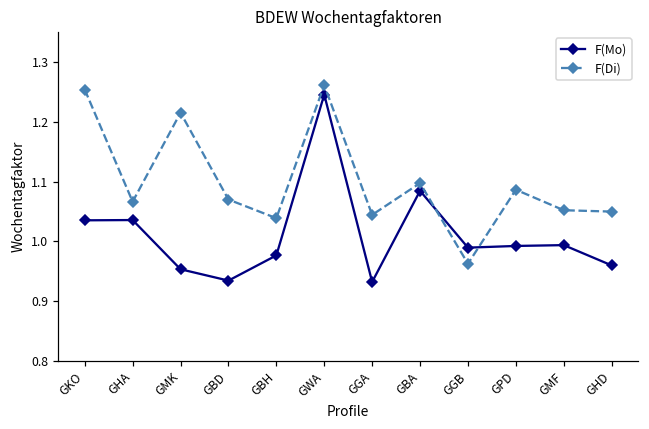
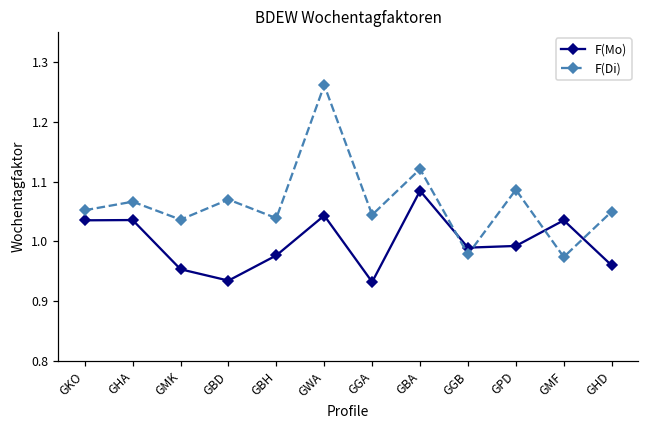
F(Di), GKO: 1.25 -> 1.05
F(Di), GMK: 1.22 -> 1.04
F(Mo), GWA: 1.25 -> 1.04
F(Di), GBA: 1.10 -> 1.12
F(Di), GGB: 0.96 -> 0.98
F(Mo), GMF: 0.99 -> 1.04
F(Di), GMF: 1.05 -> 0.97
